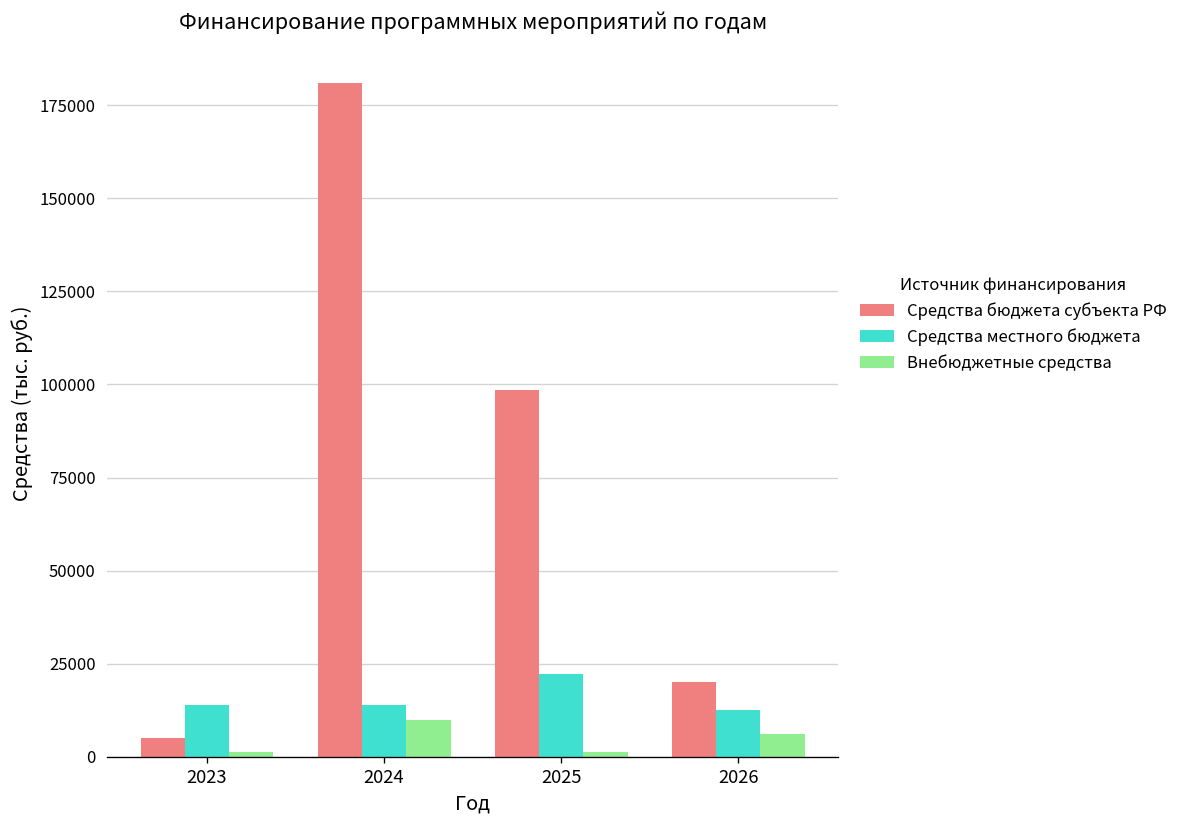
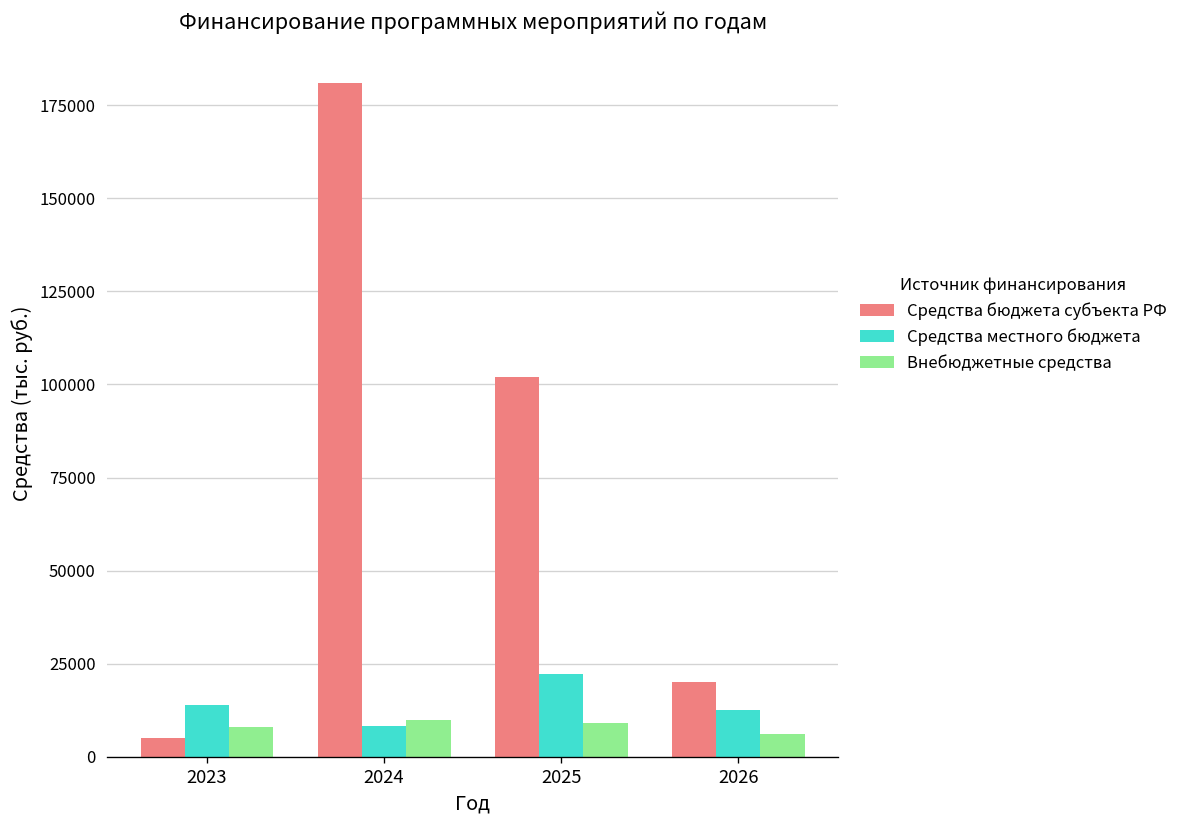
Внебюджетные средства, 2023: 1000 -> 8000
Средства местного бюджета, 2024: 14000 -> 8000
Средства бюджета субъекта РФ, 2025: 98000 -> 102000
Внебюджетные средства, 2025: 1000 -> 9000
